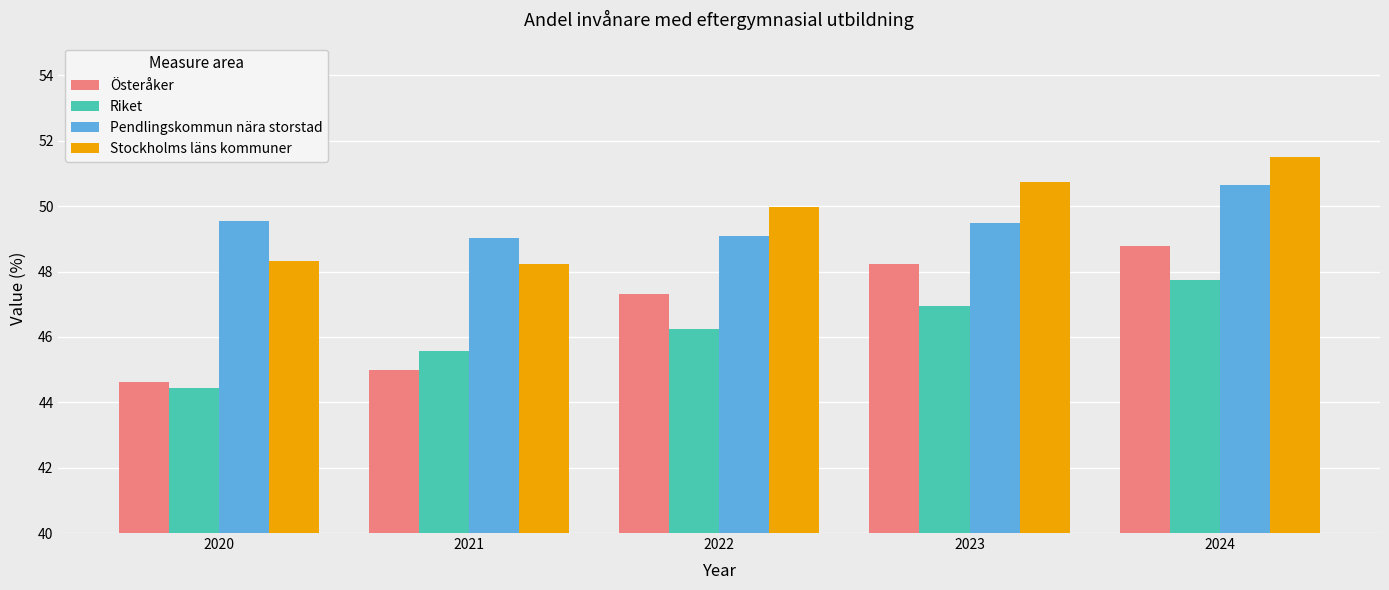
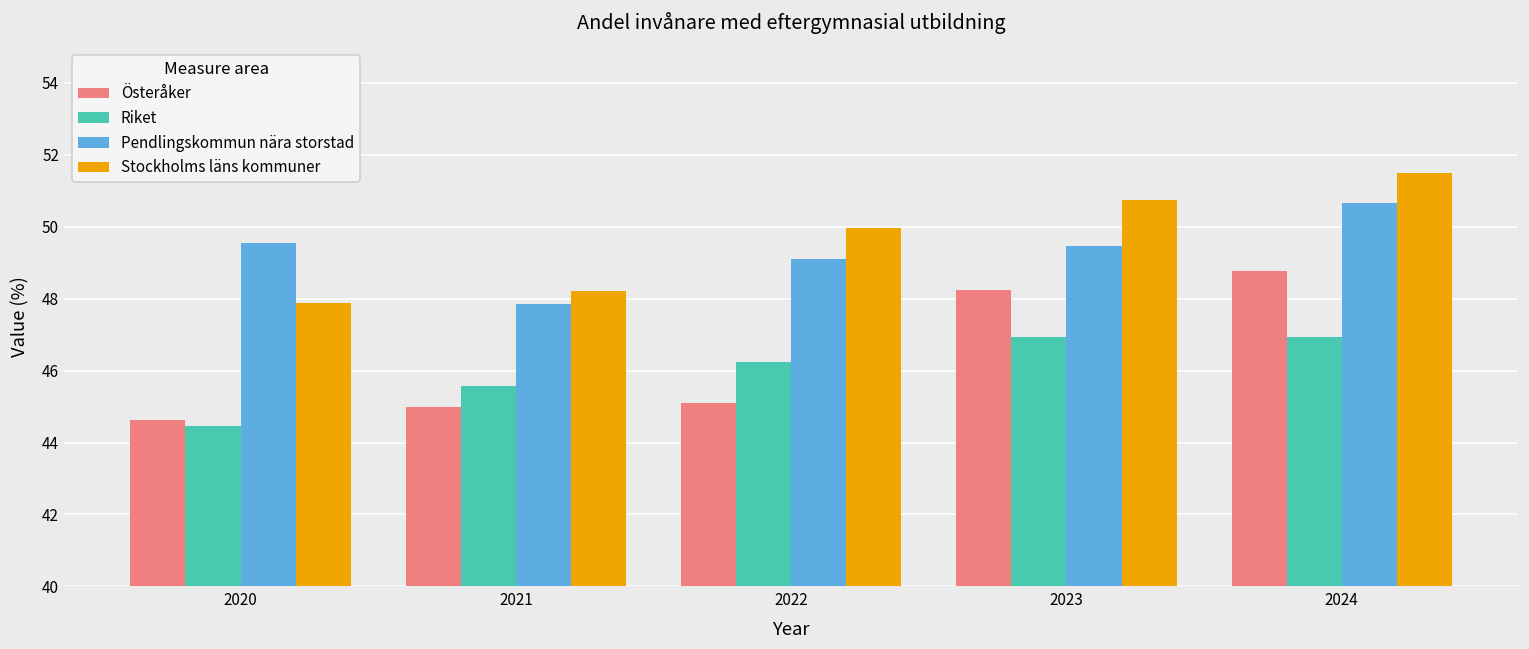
Stockholms läns kommuner, 2020: 48.3 -> 47.9
Pendlingskommun nära storstad, 2021: 49.0 -> 47.9
Österåker, 2022: 47.3 -> 45.1
Riket, 2024: 47.7 -> 46.9
